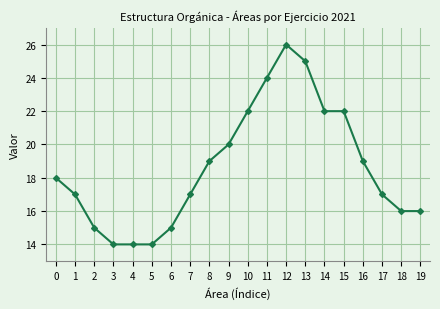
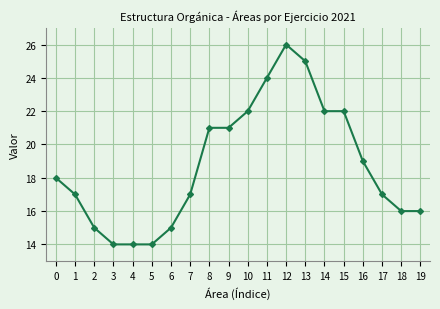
8: 19 -> 21
9: 20 -> 21
